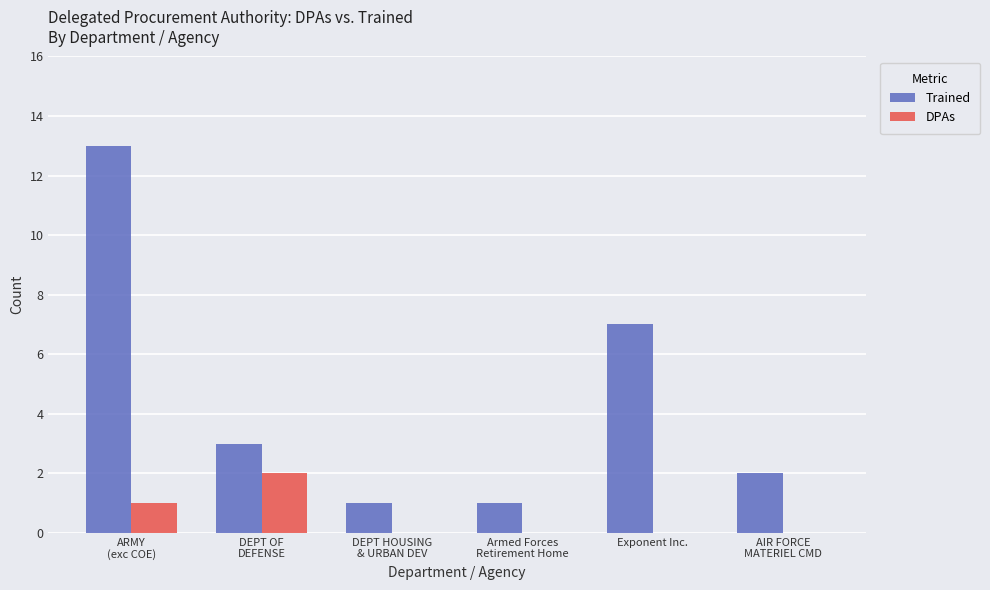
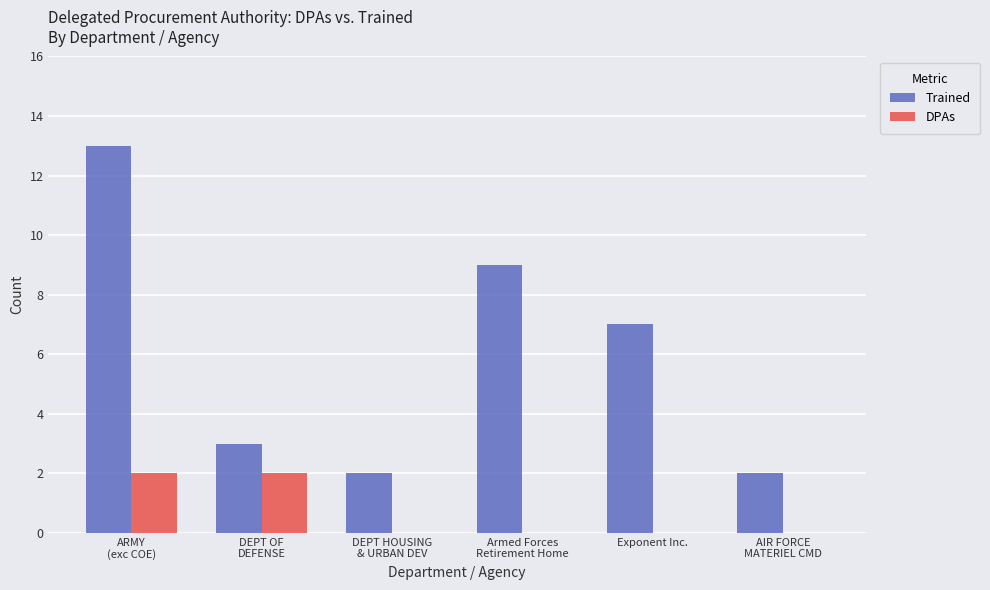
DPAs, ARMY (exc COE): 1 -> 2
Trained, DEPT HOUSING & URBAN DEV: 1 -> 2
Trained, Armed Forces Retirement Home: 1 -> 9
